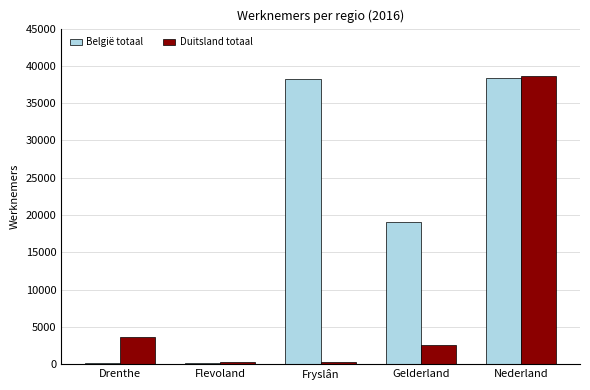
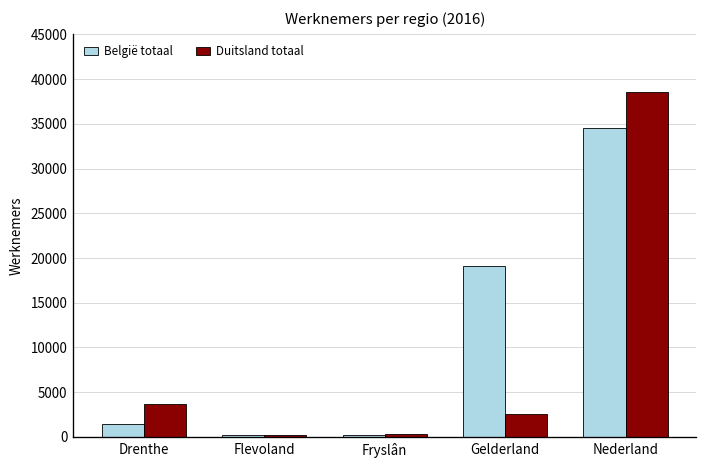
België totaal, Drenthe: 0 -> 1000
België totaal, Fryslân: 38000 -> 0
België totaal, Nederland: 38000 -> 35000
